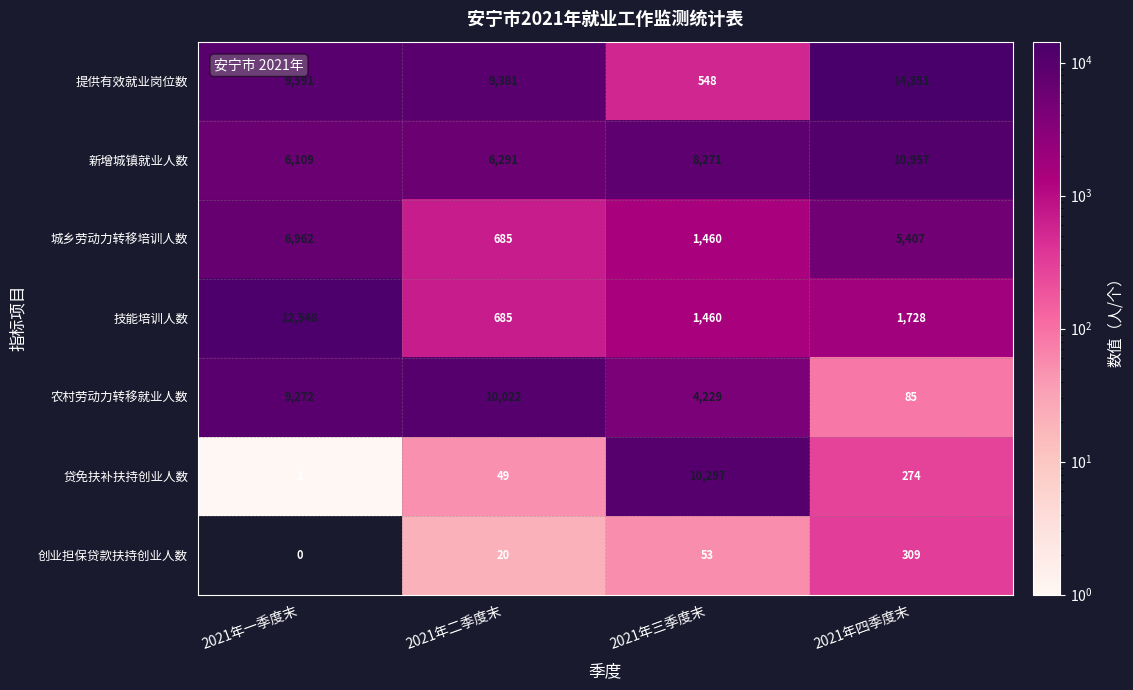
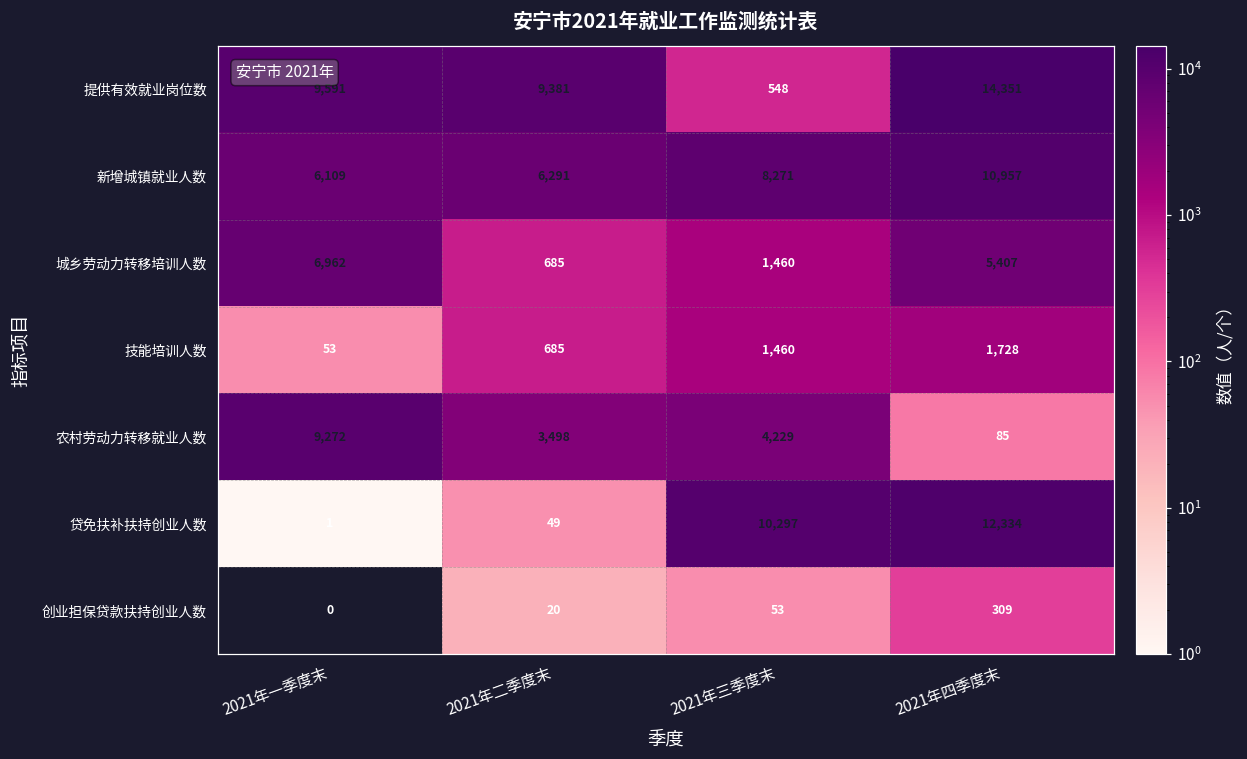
技能培训人数, 2021年一季度末: 12,548 -> 53
农村劳动力转移就业人数, 2021年二季度末: 10,022 -> 3,498
贷免扶补扶持创业人数, 2021年四季度末: 274 -> 12,334
